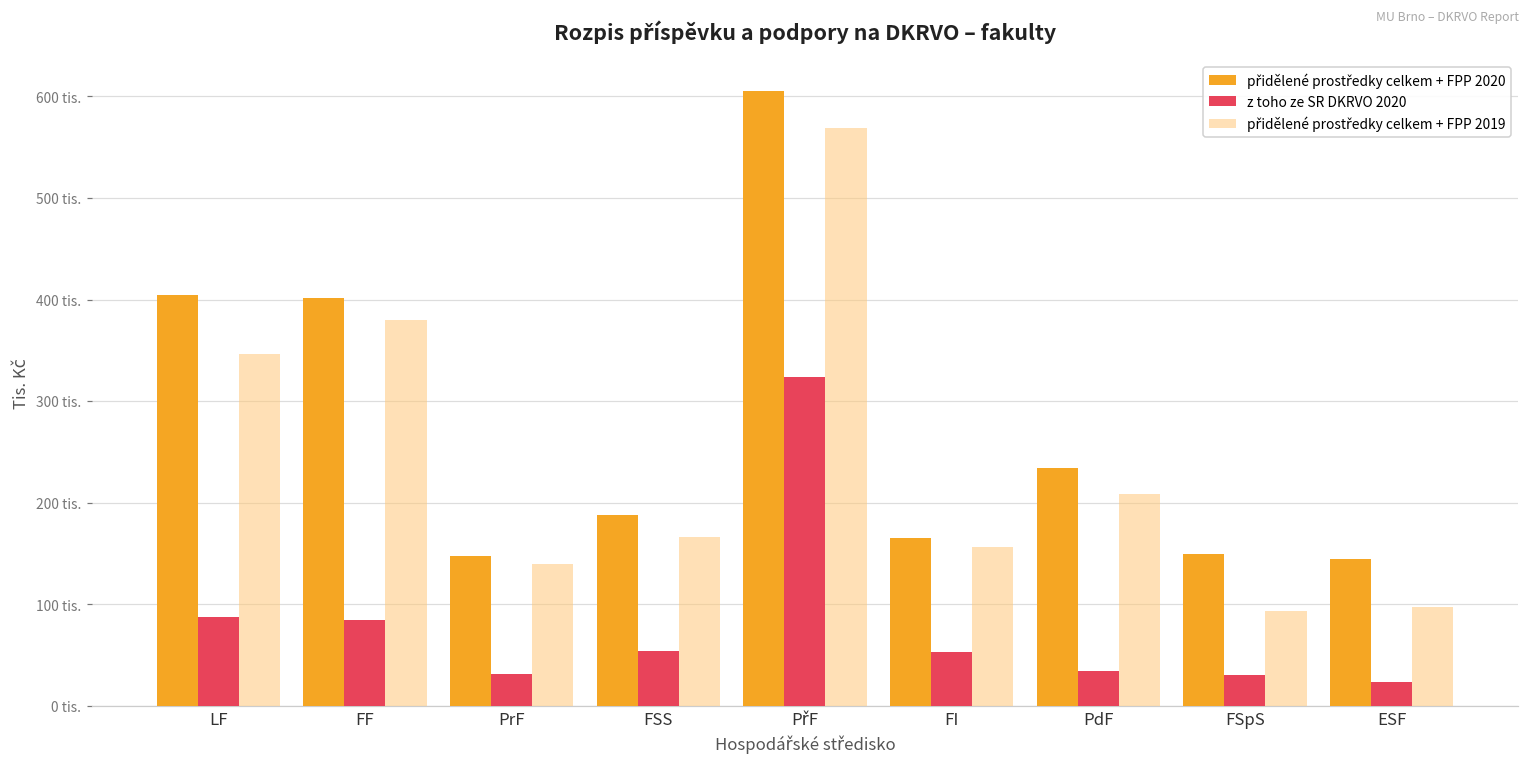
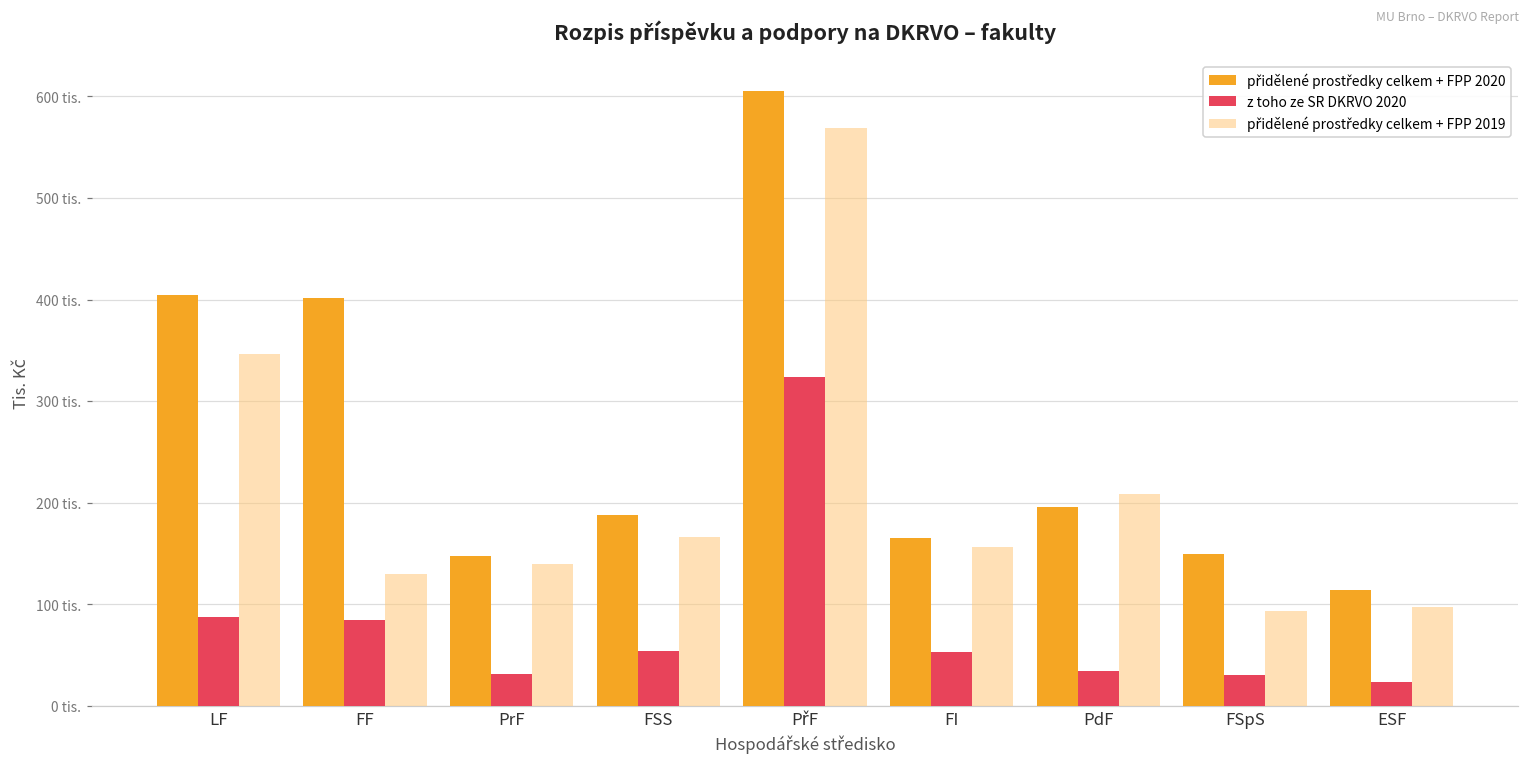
přidělené prostředky celkem + FPP 2019, FF: 380 tis. -> 130 tis.
přidělené prostředky celkem + FPP 2020, PdF: 230 tis. -> 200 tis.
přidělené prostředky celkem + FPP 2020, ESF: 140 tis. -> 110 tis.
